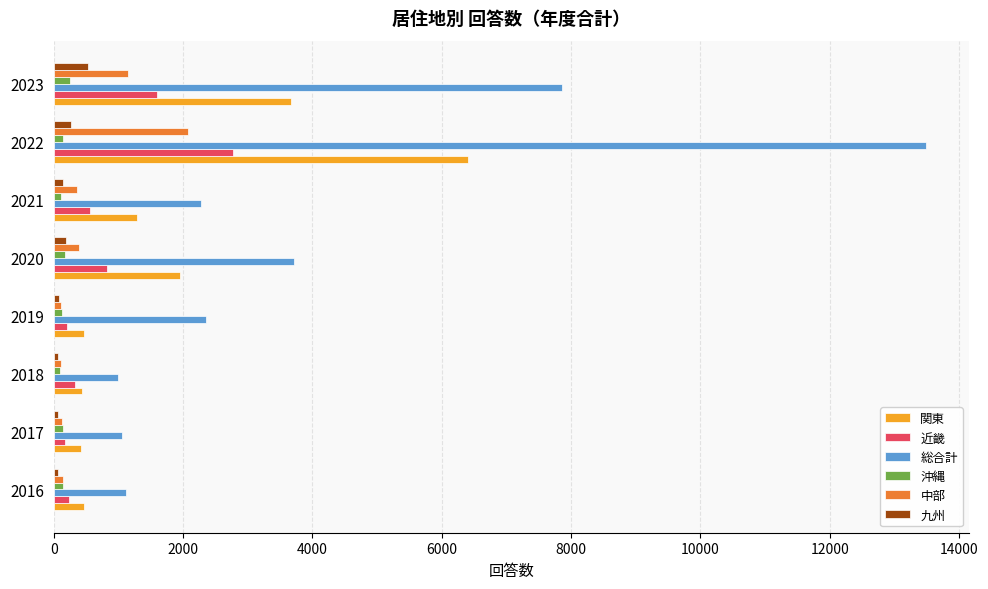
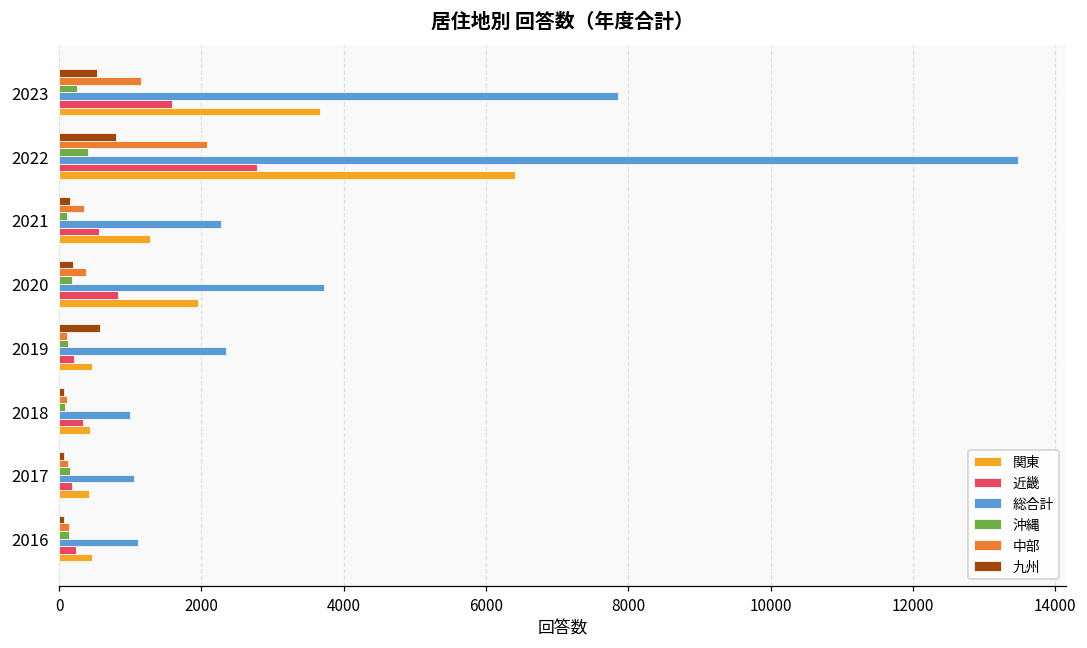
九州, 2022: 300 -> 800
沖縄, 2022: 200 -> 400
九州, 2019: 100 -> 600
